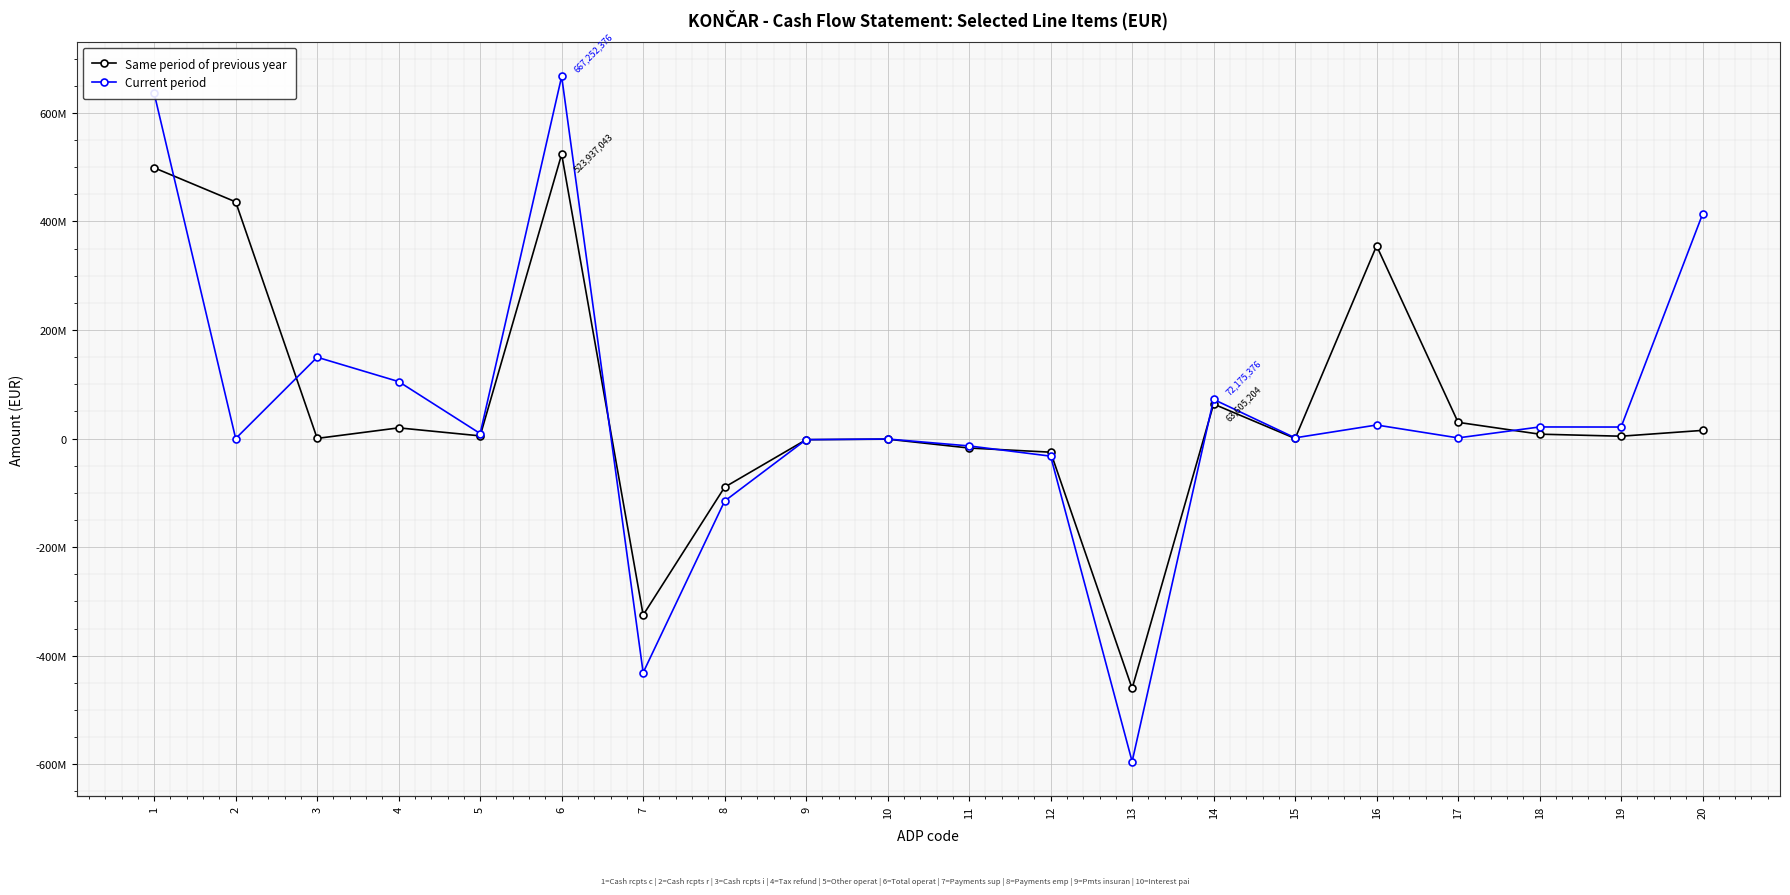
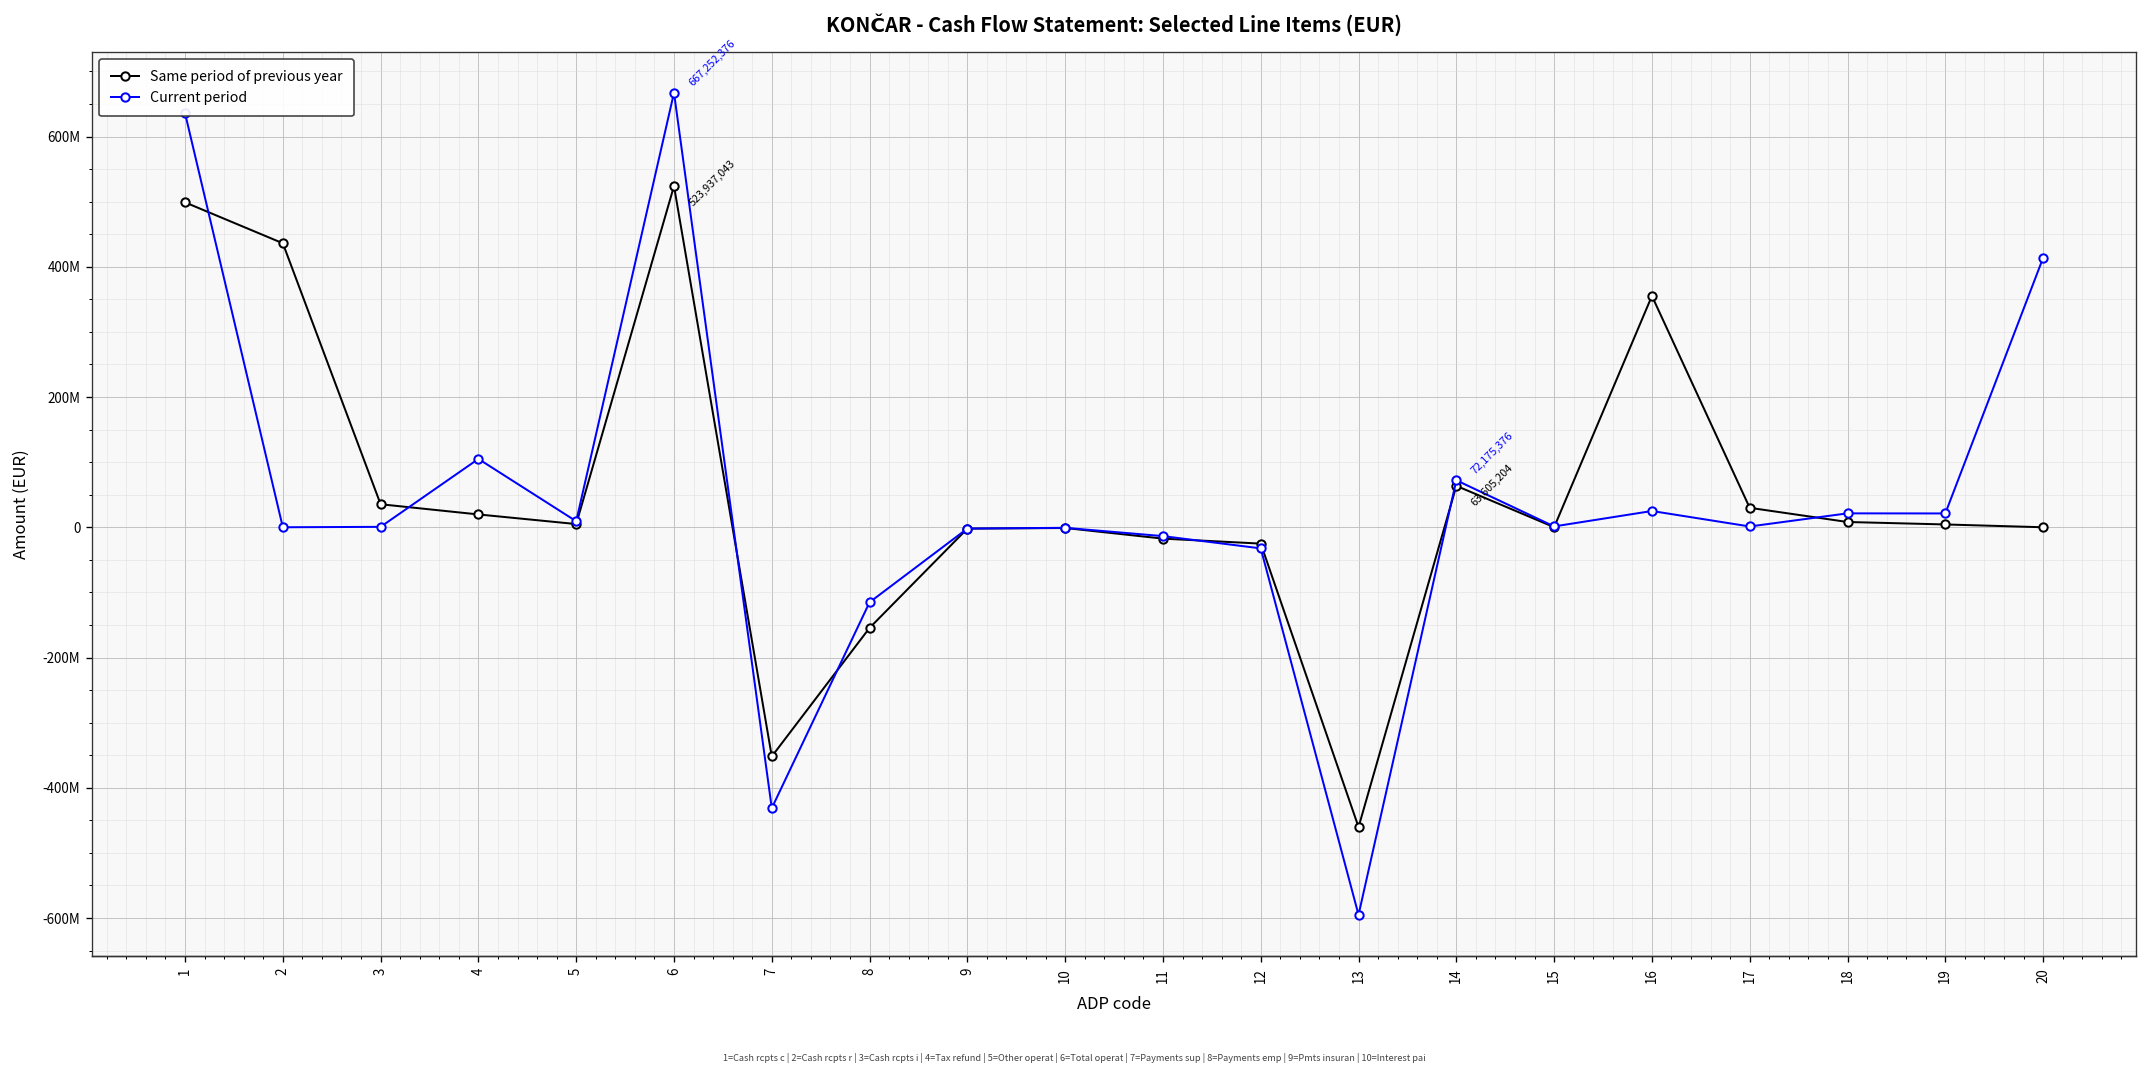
Same period of previous year, 3: 0 -> 40000000
Current period, 3: 150000000 -> 0
Same period of previous year, 7: -330000000 -> -350000000
Same period of previous year, 8: -90000000 -> -150000000
Same period of previous year, 20: 20000000 -> 0
